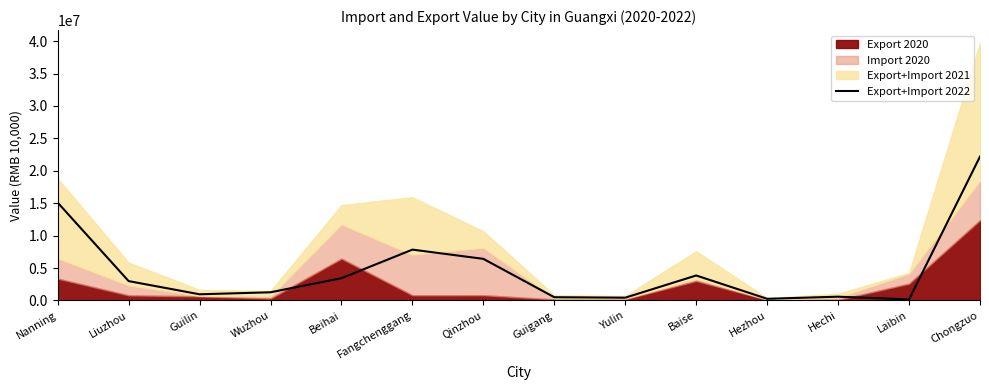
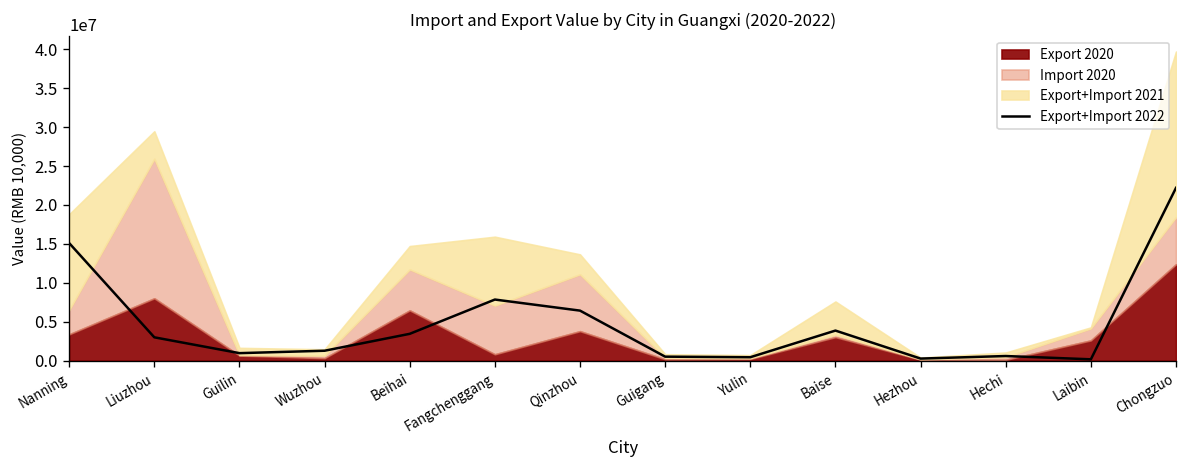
Export 2020, Liuzhou: 1000000 -> 8000000
Import 2020, Liuzhou: 2000000 -> 18000000
Export 2020, Qinzhou: 1000000 -> 4000000
